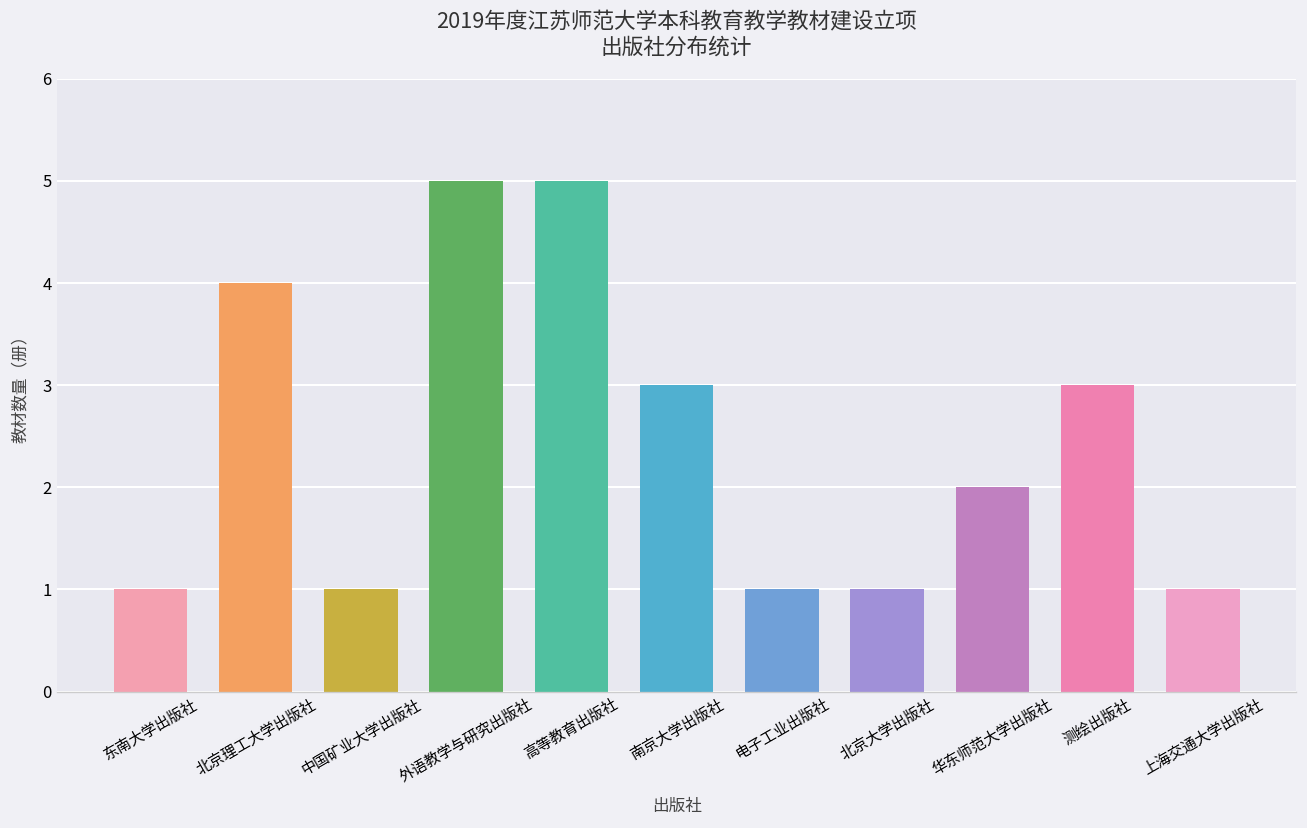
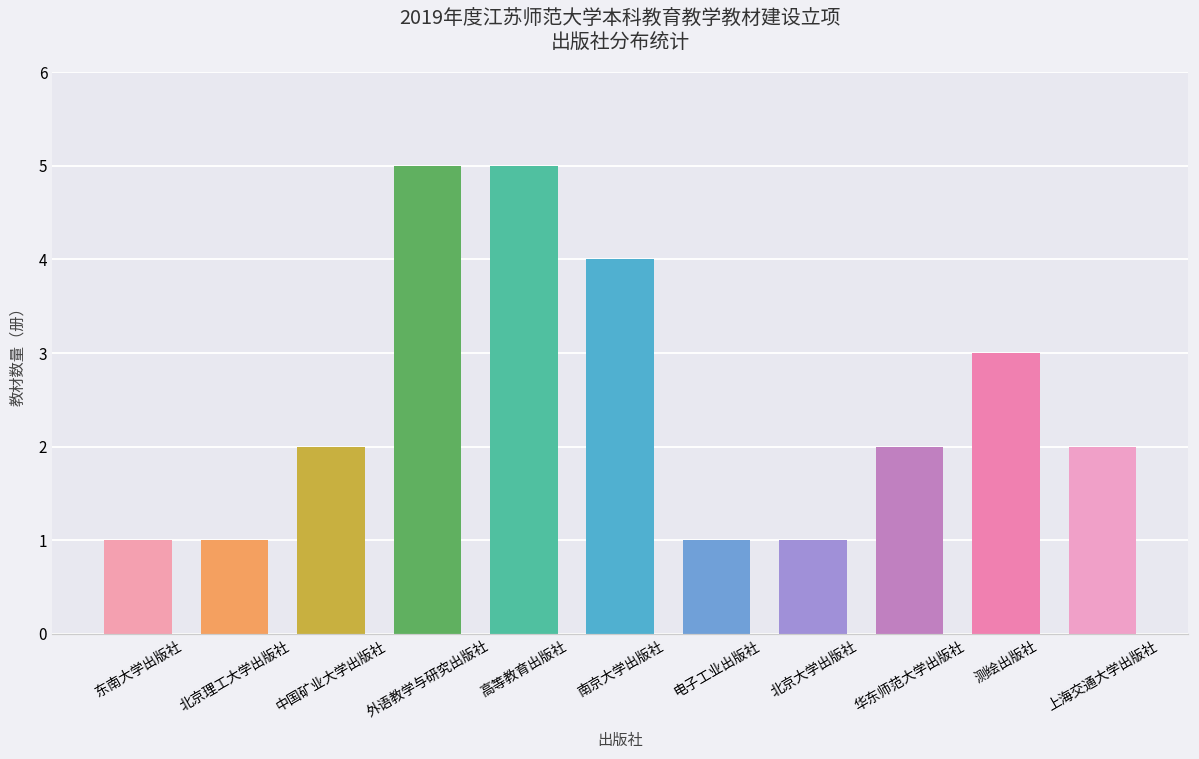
北京理工大学出版社: 4 -> 1
中国矿业大学出版社: 1 -> 2
南京大学出版社: 3 -> 4
上海交通大学出版社: 1 -> 2
